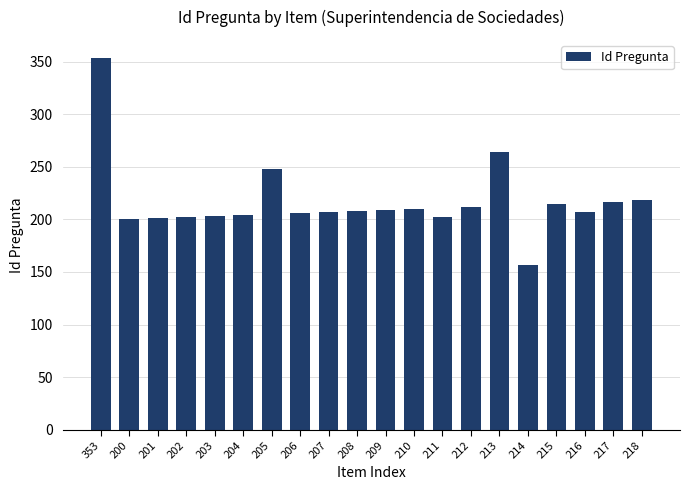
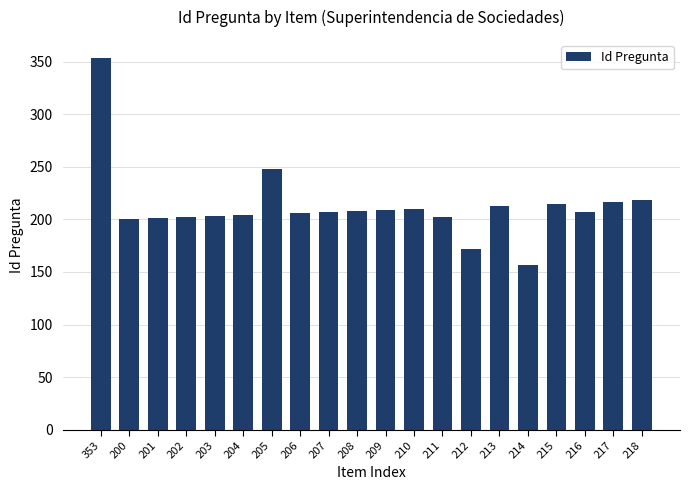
212: 212 -> 172
213: 264 -> 213
